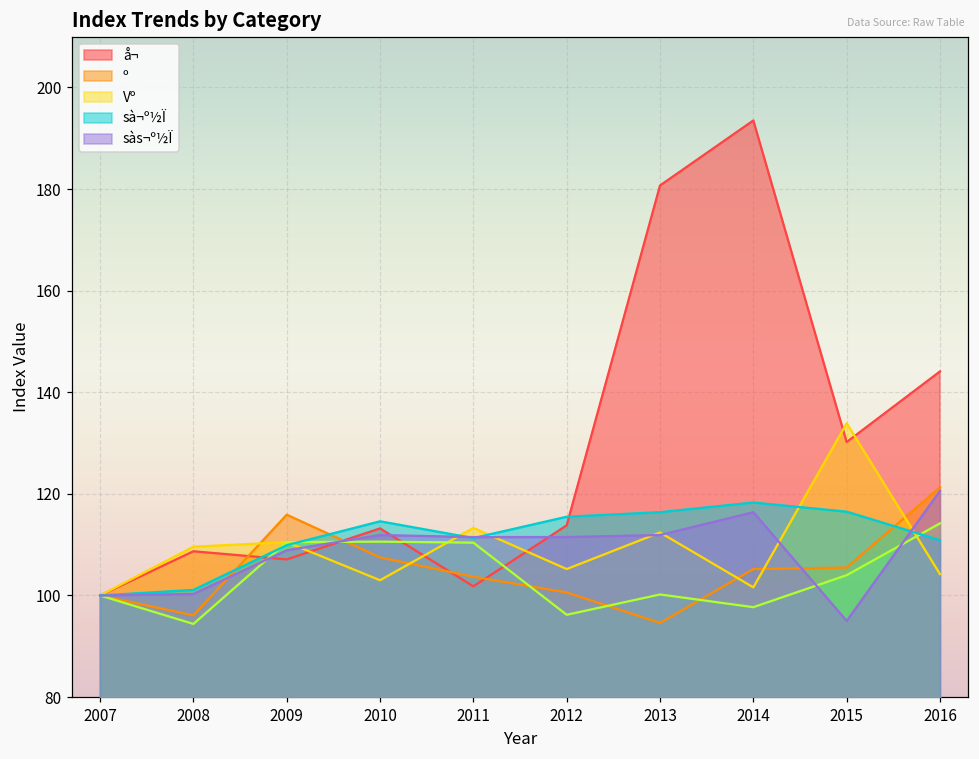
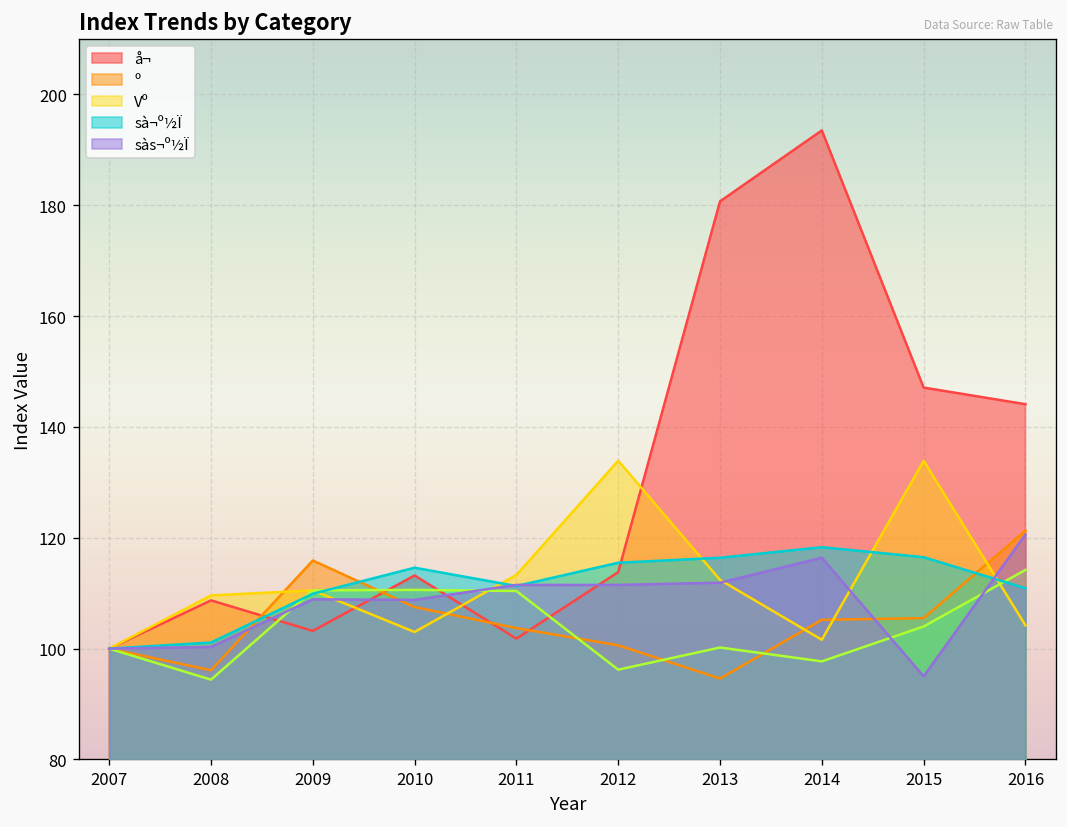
å¬, 2009: 107 -> 103
sàs¬º½Ï, 2010: 112 -> 109
Vº, 2012: 105 -> 134
å¬, 2015: 130 -> 147
